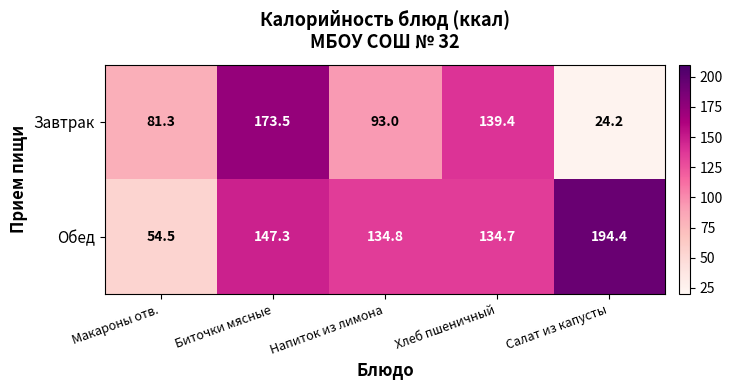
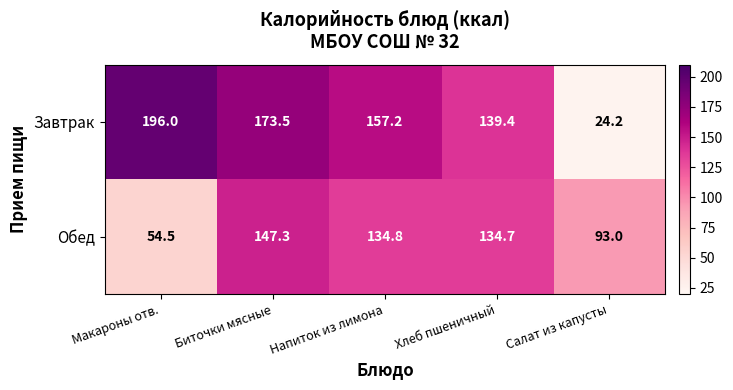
Завтрак, Макароны отв.: 81.3 -> 196.0
Завтрак, Напиток из лимона: 93.0 -> 157.2
Обед, Салат из капусты: 194.4 -> 93.0
